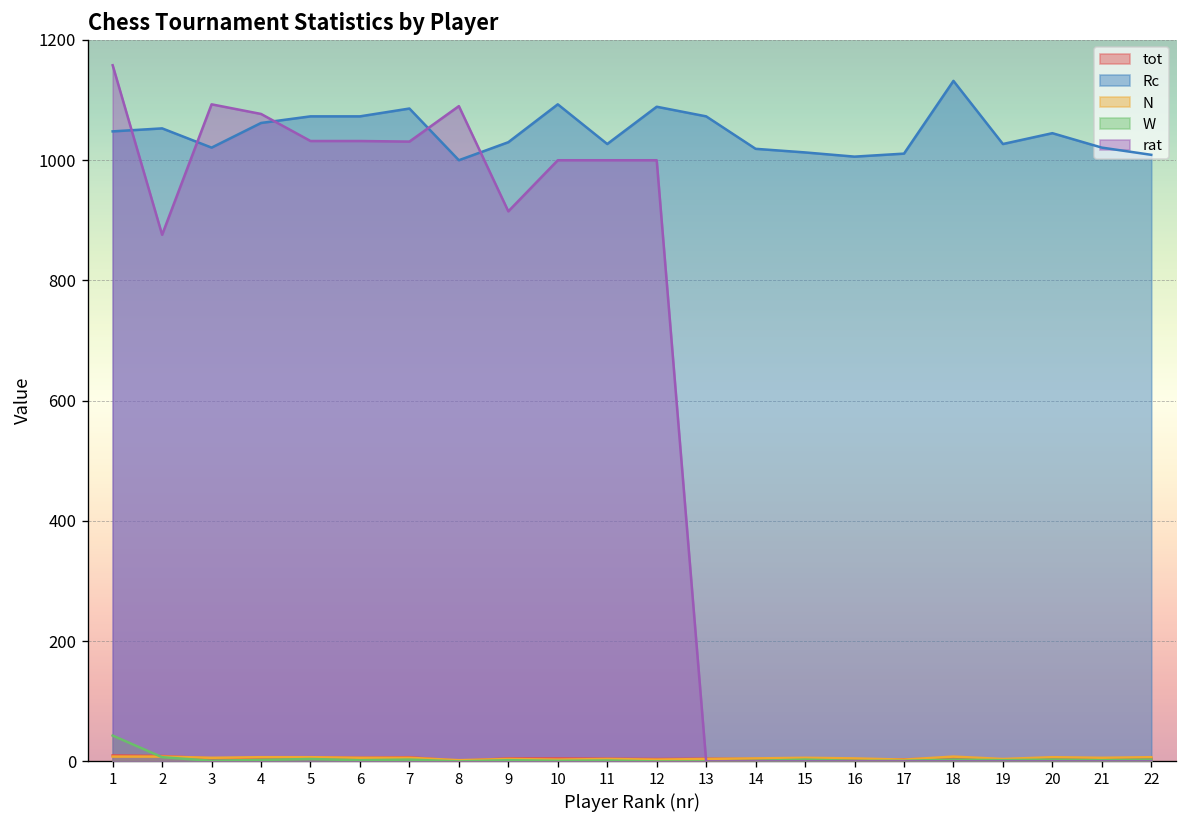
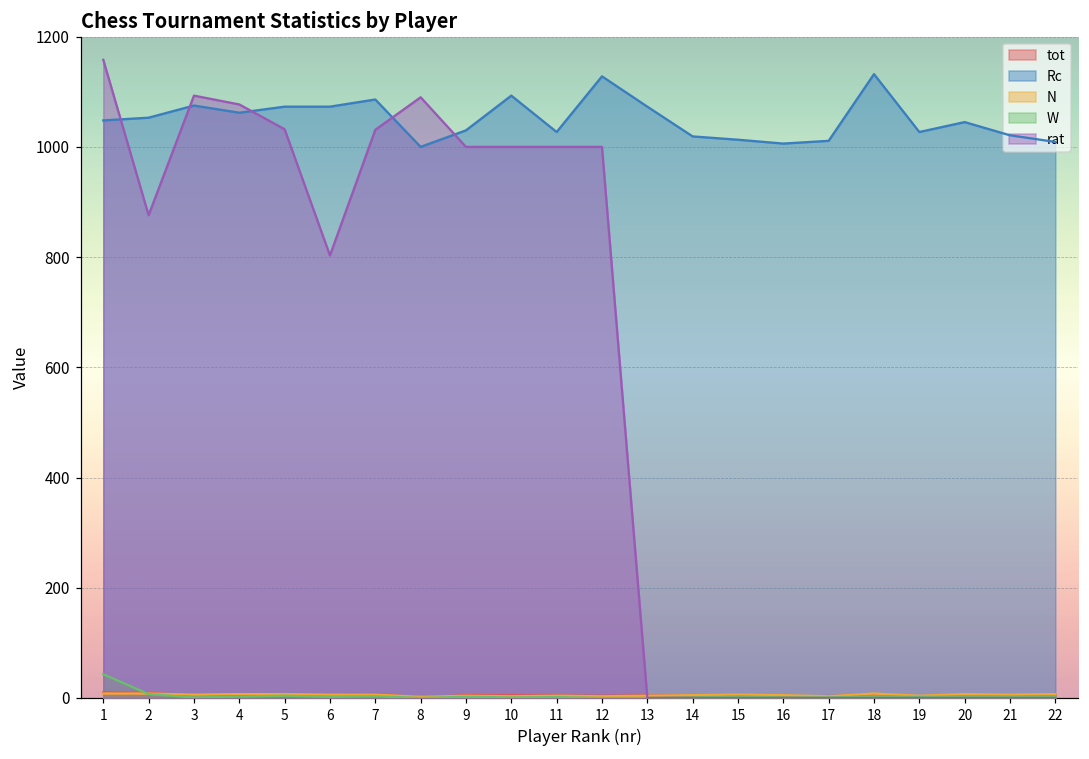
Rc, 3: 1020 -> 1080
rat, 6: 1030 -> 800
rat, 9: 920 -> 1000
Rc, 12: 1090 -> 1130
